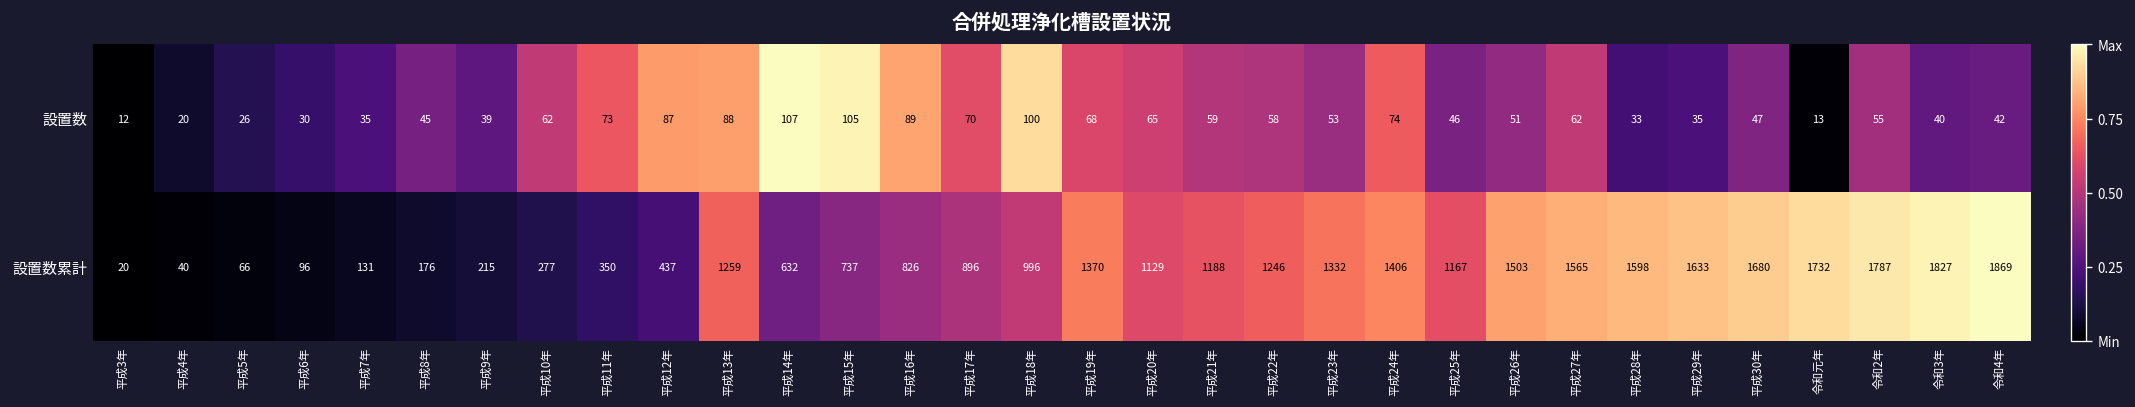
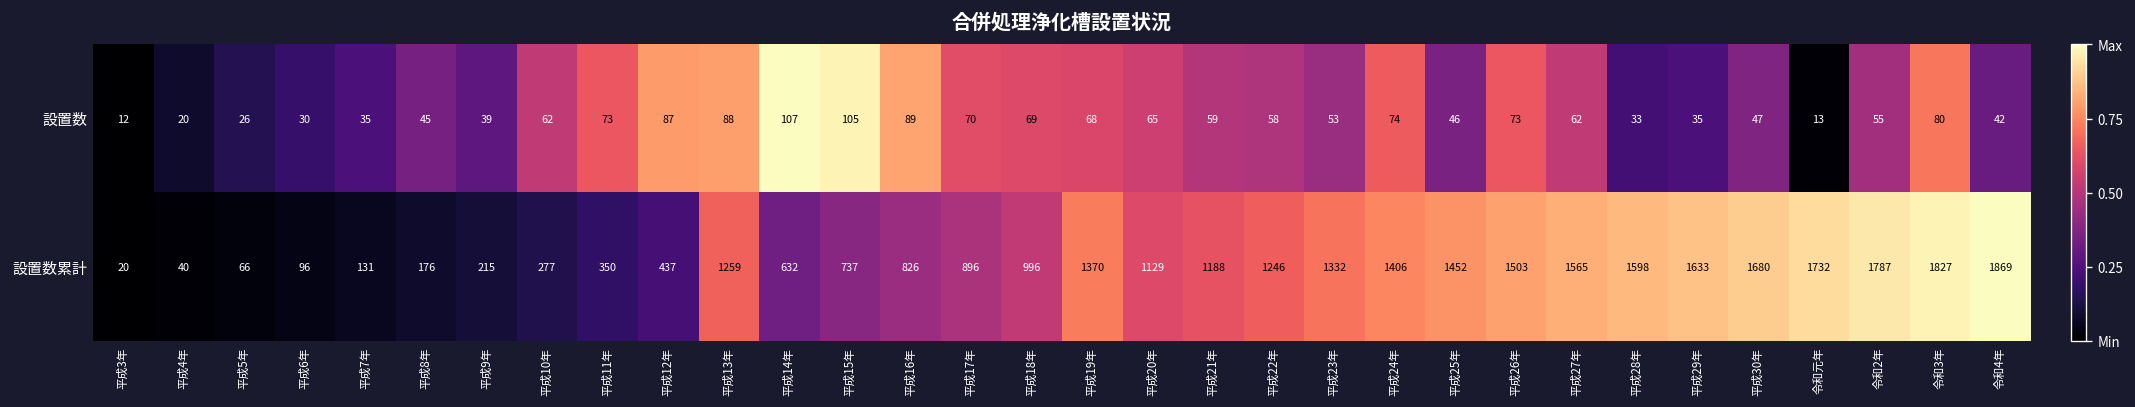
設置数, 平成18年: 100 -> 69
設置数, 平成26年: 51 -> 73
設置数, 令和3年: 40 -> 80
設置数累計, 平成25年: 1167 -> 1452
